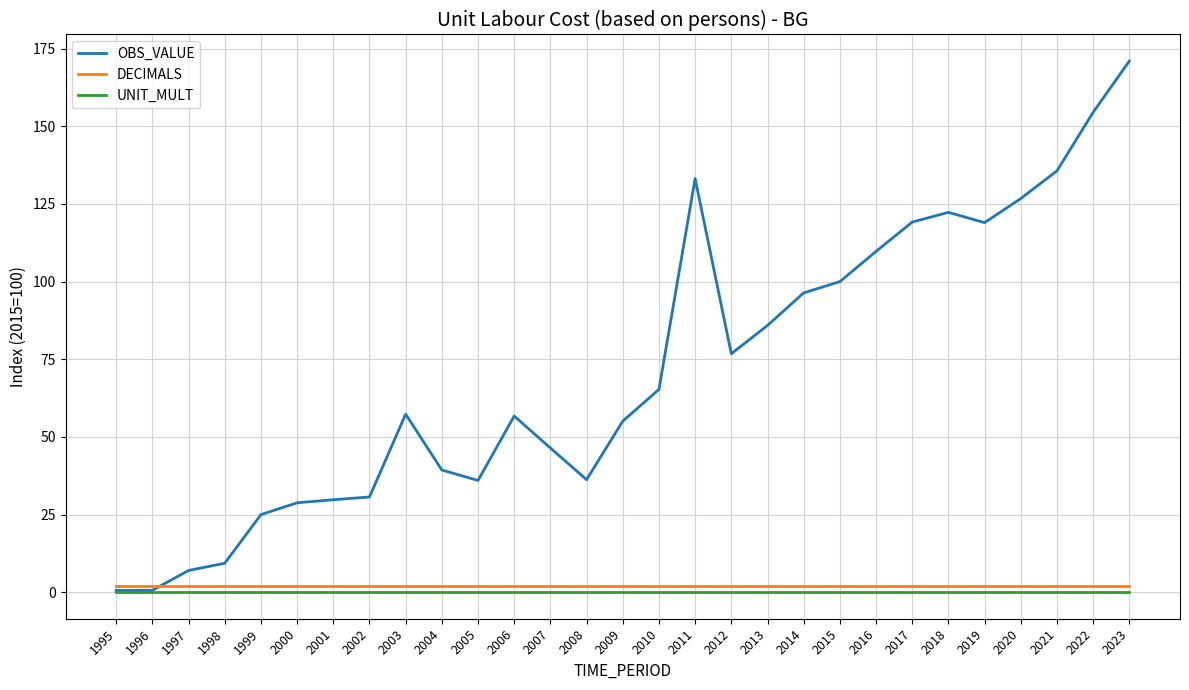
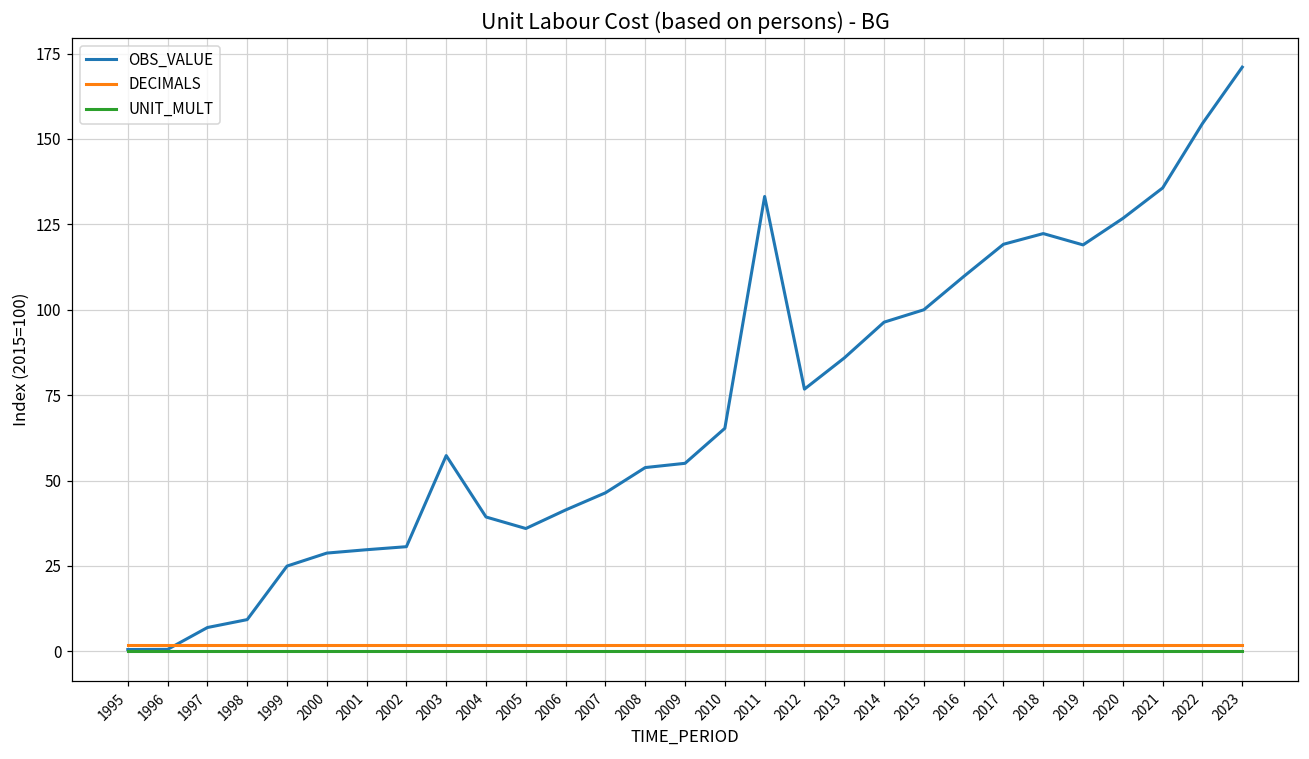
OBS_VALUE, 2006: 57 -> 41
OBS_VALUE, 2008: 36 -> 54
